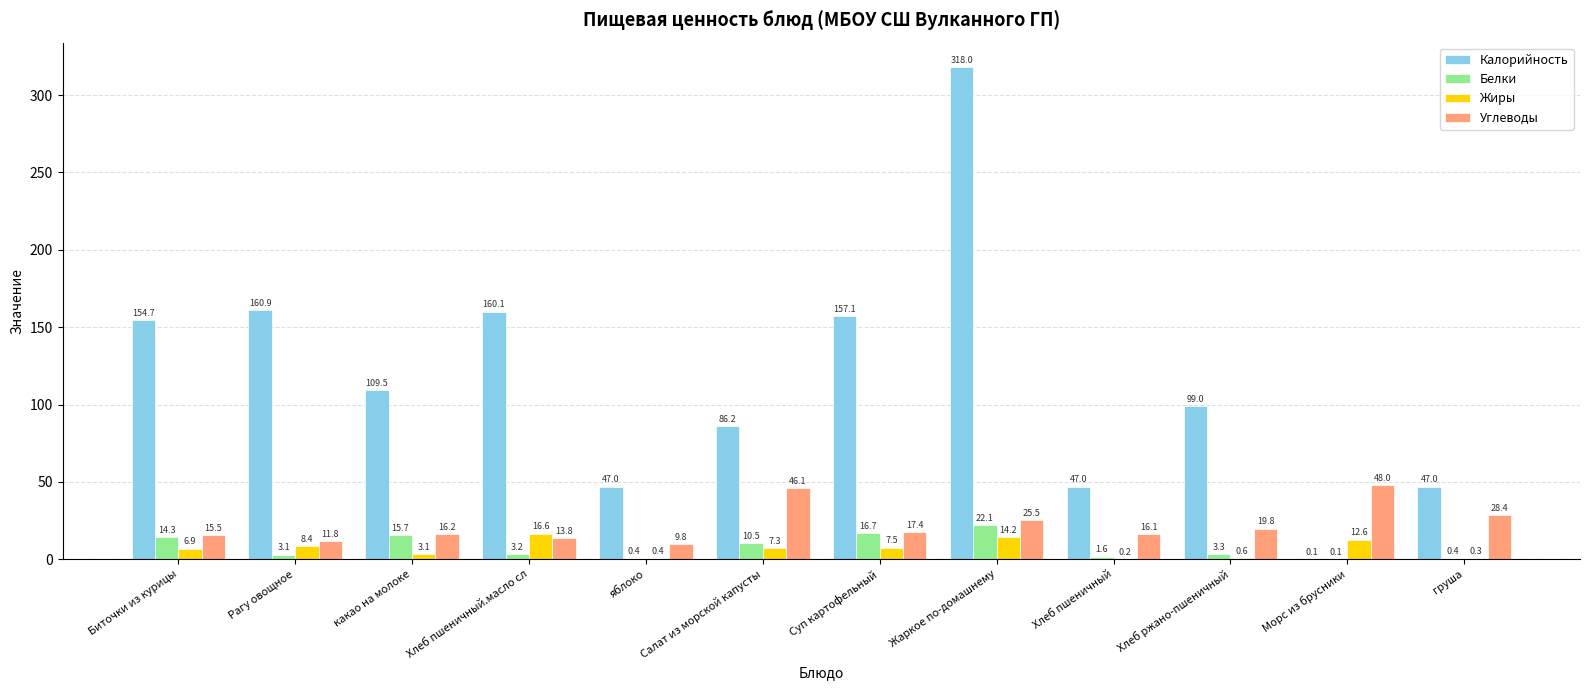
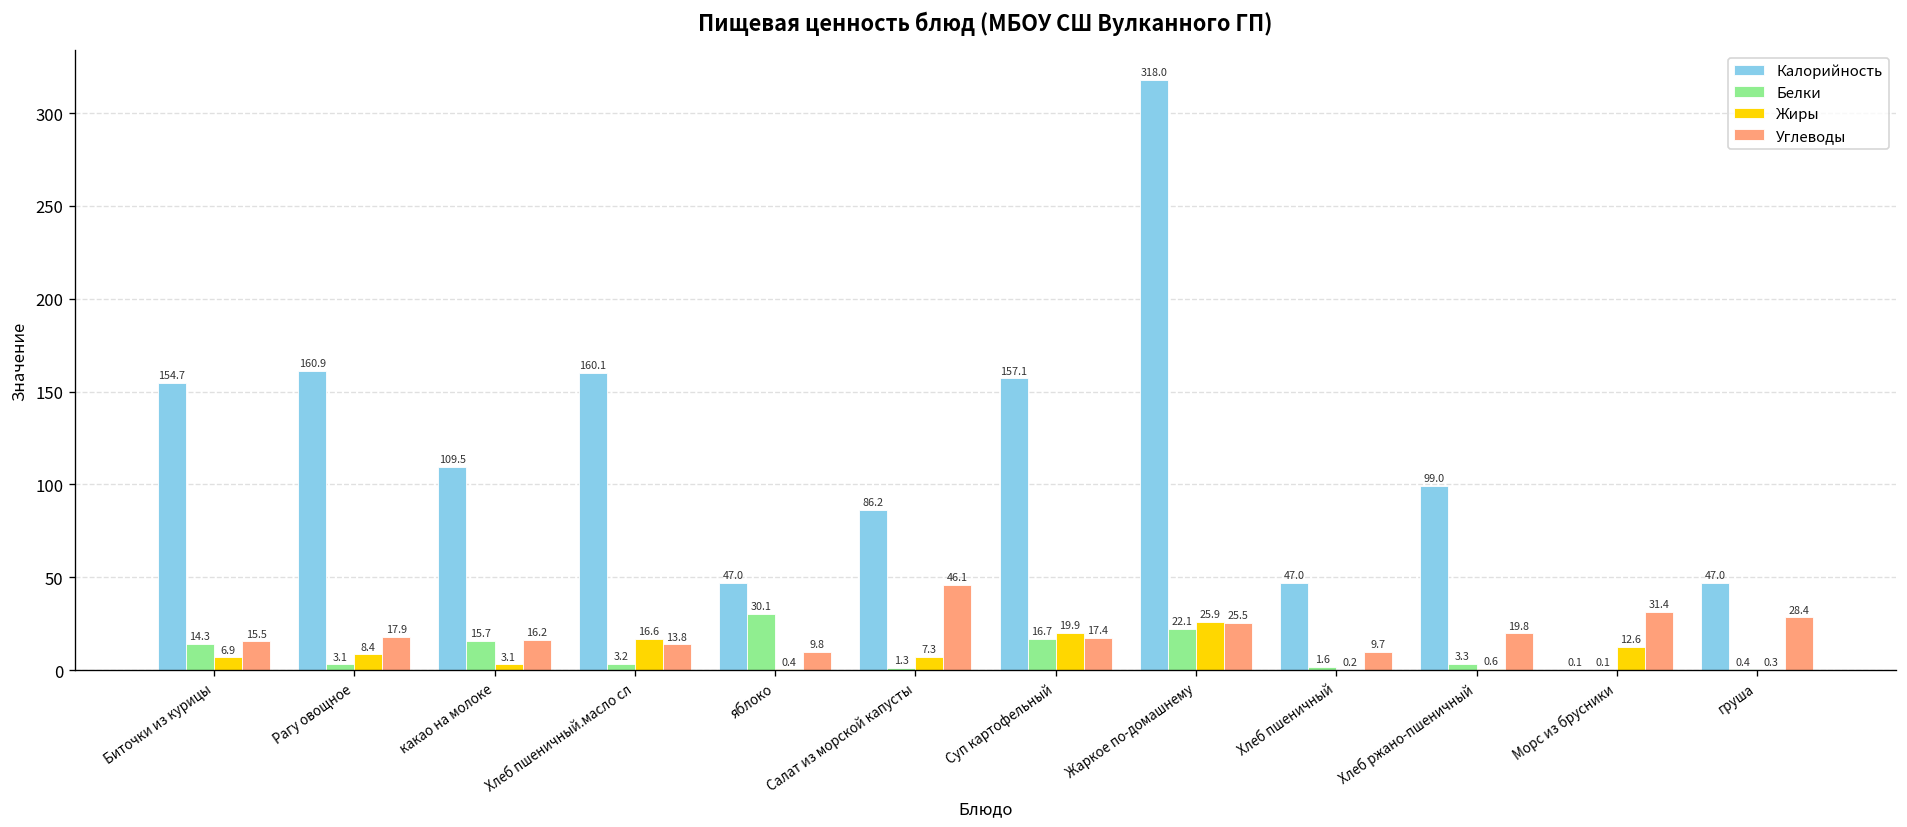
Углеводы, Рагу овощное: 11.8 -> 17.9
Белки, яблоко: 0.4 -> 30.1
Белки, Салат из морской капусты: 10.5 -> 1.3
Жиры, Суп картофельный: 7.5 -> 19.9
Жиры, Жаркое по-домашнему: 14.2 -> 25.9
Углеводы, Хлеб пшеничный: 16.1 -> 9.7
Углеводы, Морс из брусники: 48.0 -> 31.4
